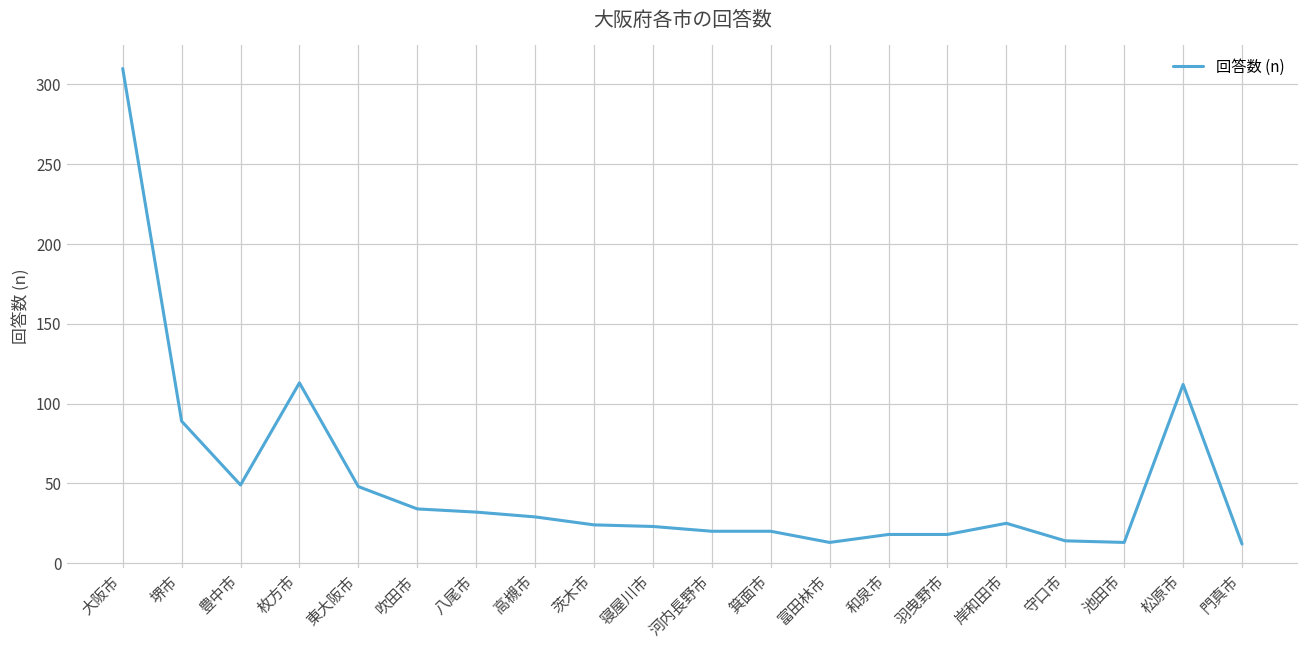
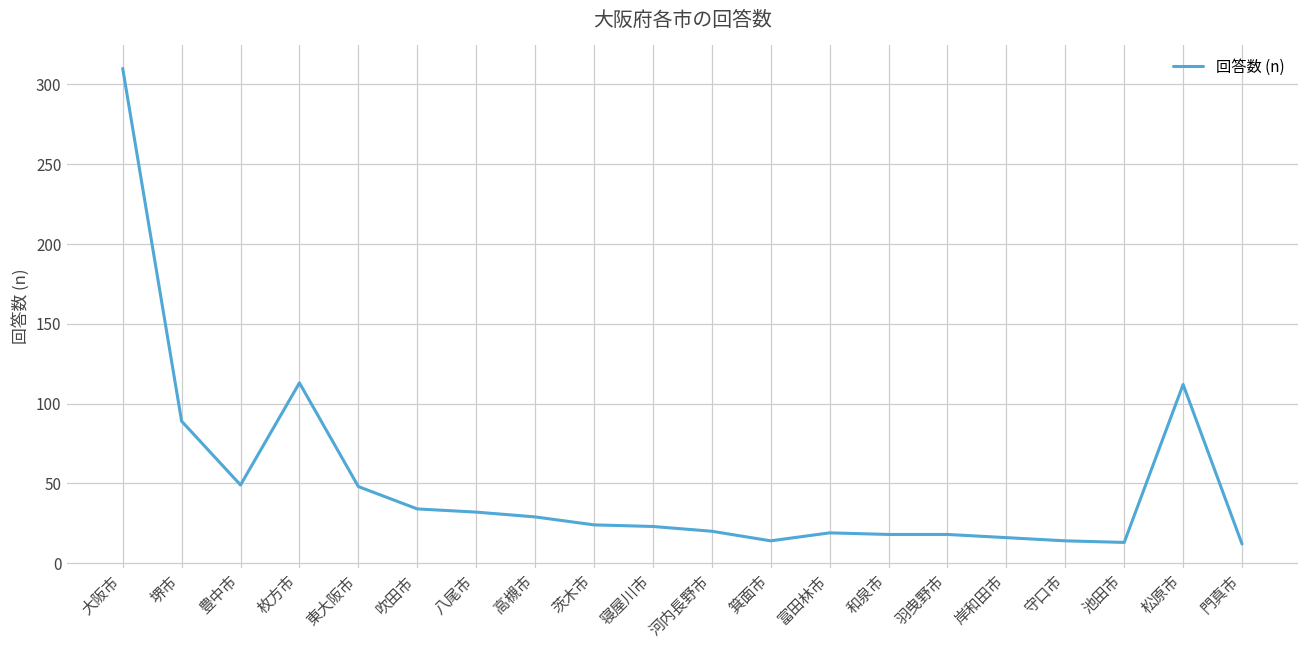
箕面市: 20 -> 14
富田林市: 13 -> 19
岸和田市: 25 -> 16
